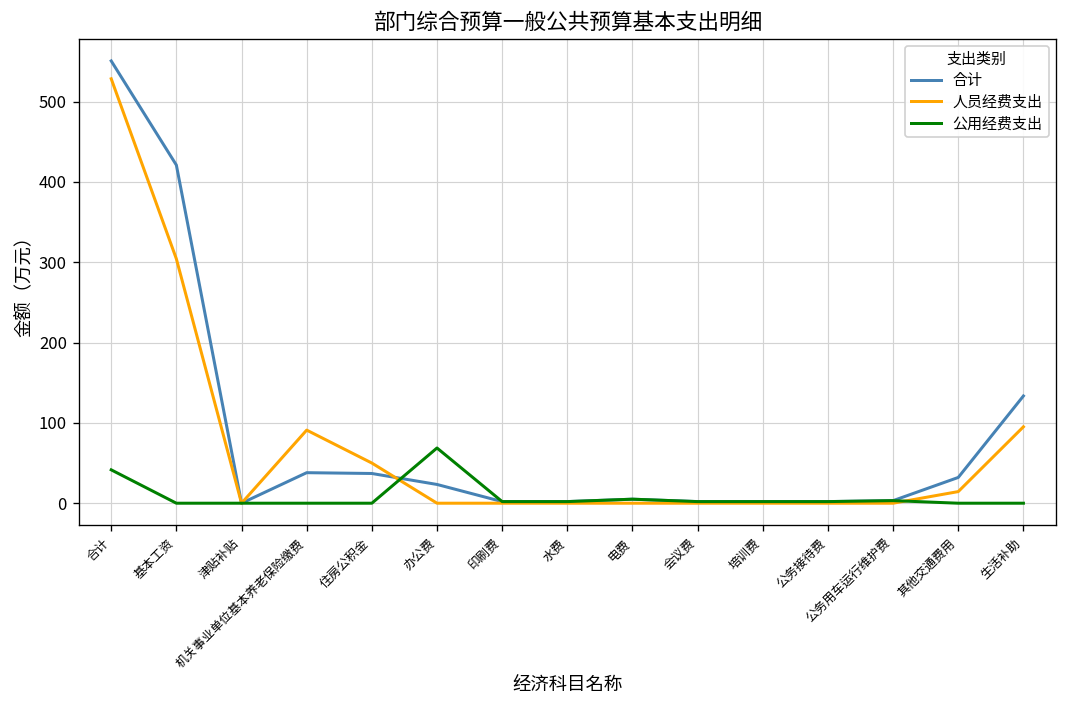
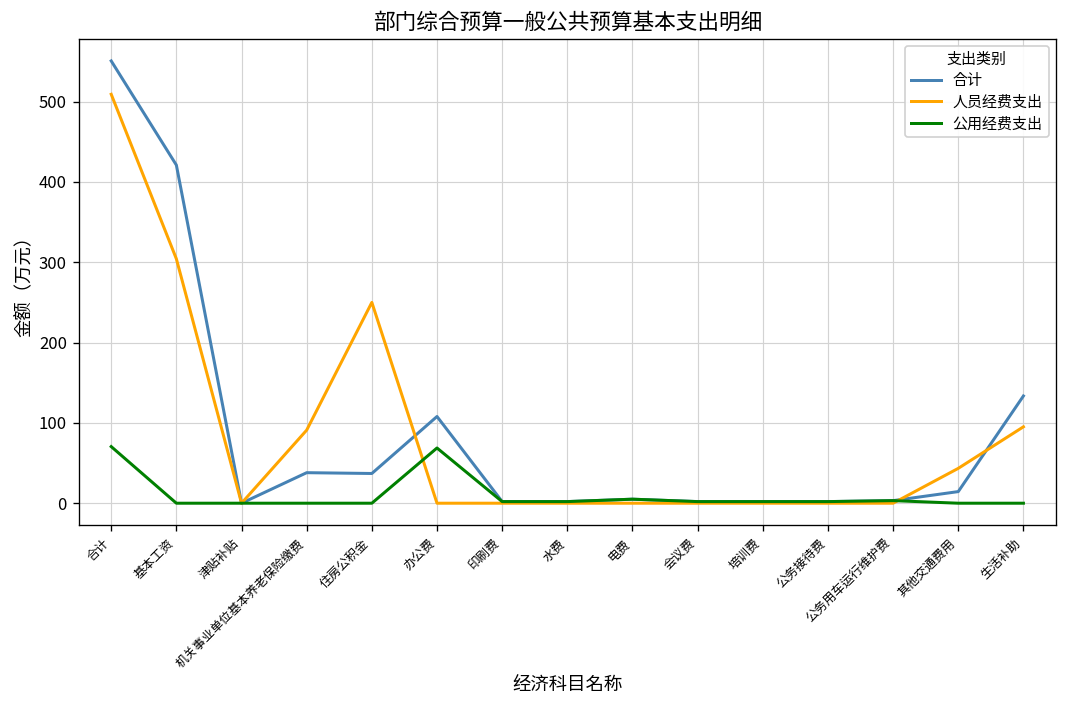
人员经费支出, 合计: 530 -> 510
公用经费支出, 合计: 40 -> 70
人员经费支出, 住房公积金: 50 -> 250
合计, 办公费: 20 -> 110
合计, 其他交通费用: 30 -> 10
人员经费支出, 其他交通费用: 10 -> 40
